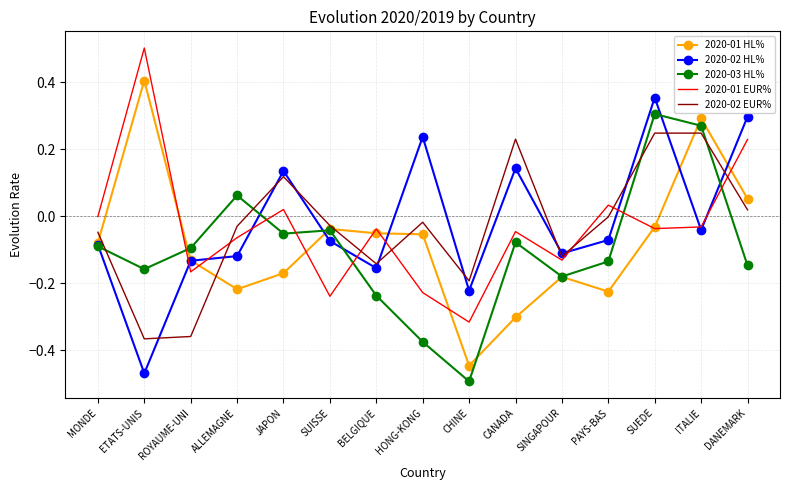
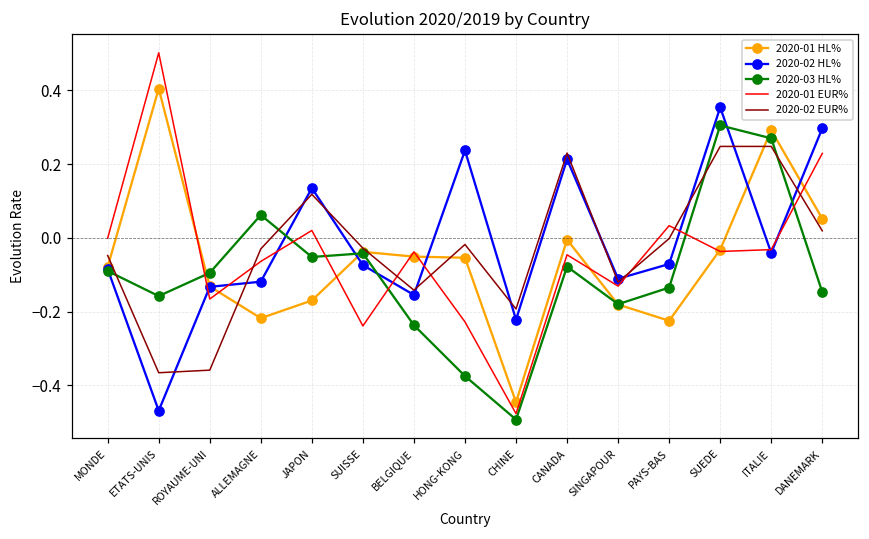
2020-01 EUR%, CHINE: -0.32 -> -0.48
2020-01 HL%, CANADA: -0.30 -> -0.01
2020-02 HL%, CANADA: 0.14 -> 0.21
